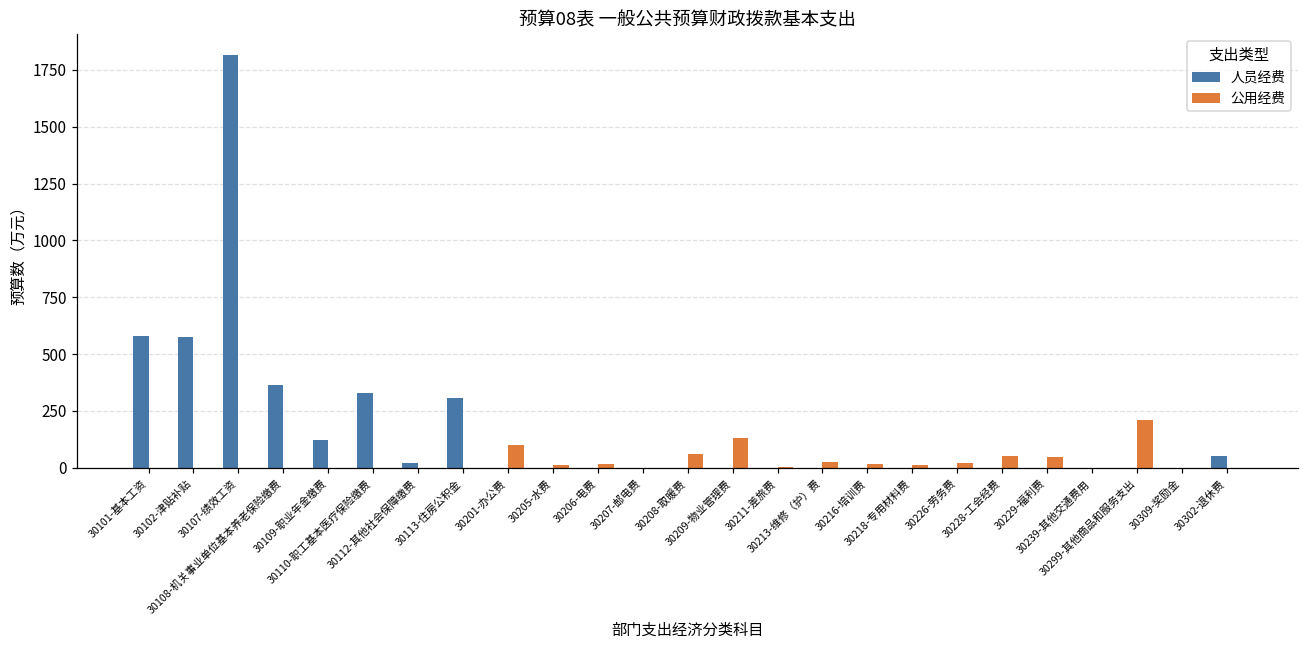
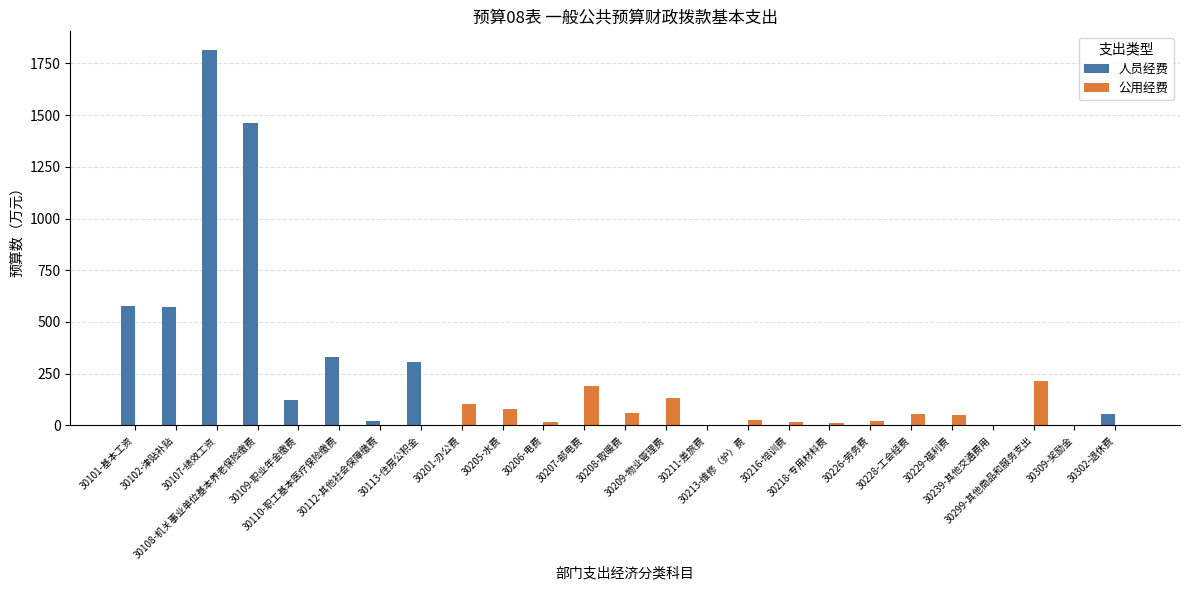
人员经费, 30108-机关事业单位基本养老保险缴费: 370 -> 1460
公用经费, 30205-水费: 10 -> 80
公用经费, 30207-邮电费: 0 -> 190
